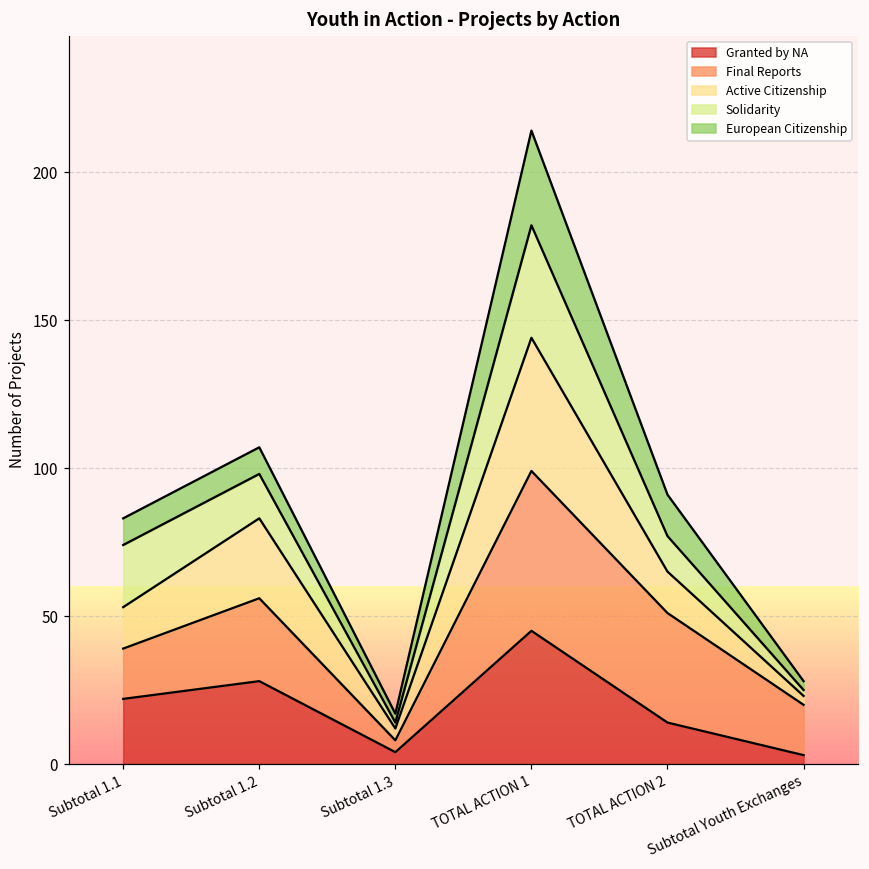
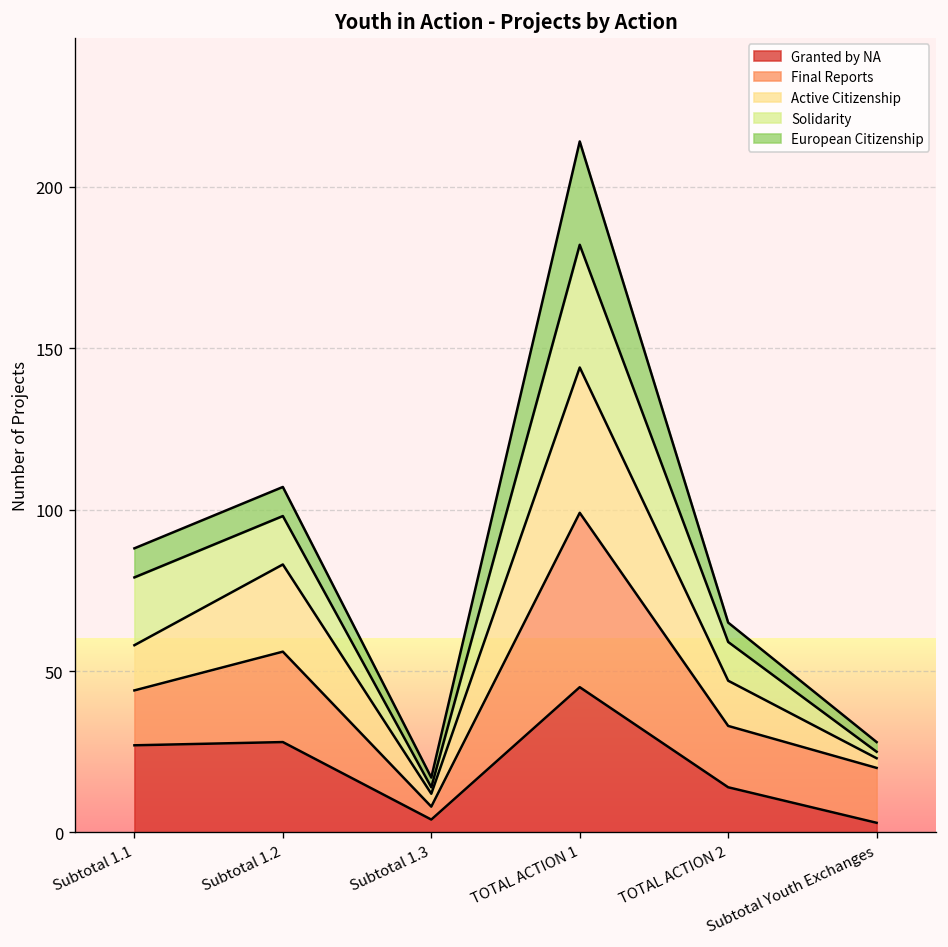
Granted by NA, Subtotal 1.1: 22 -> 27
Final Reports, TOTAL ACTION 2: 37 -> 19
European Citizenship, TOTAL ACTION 2: 14 -> 6
